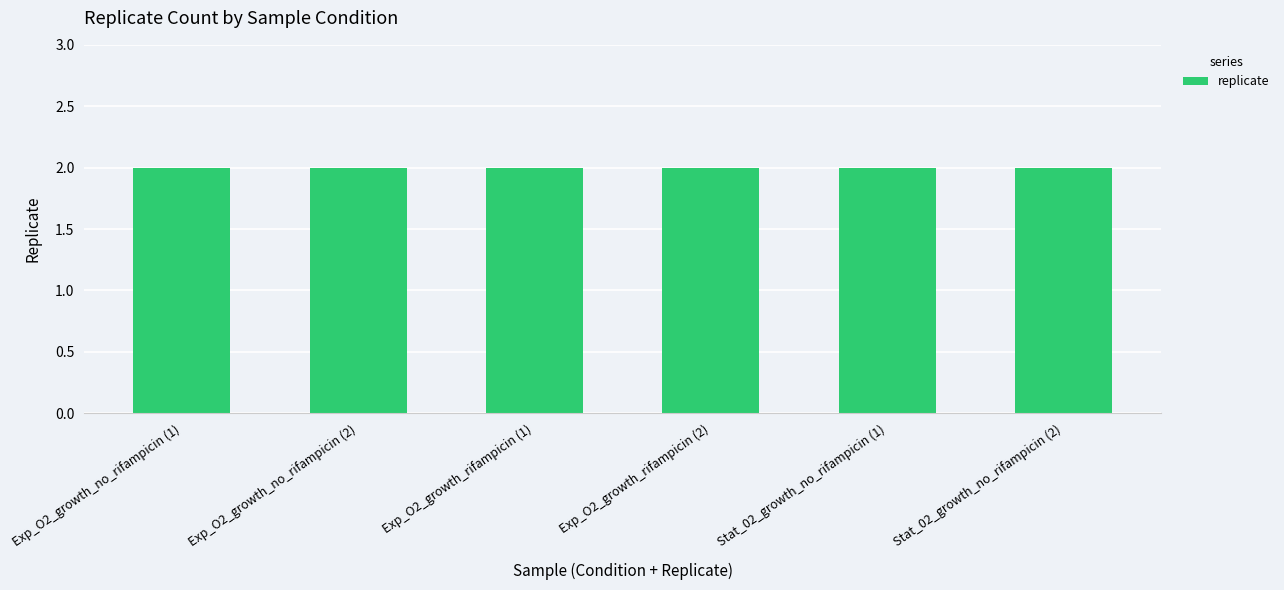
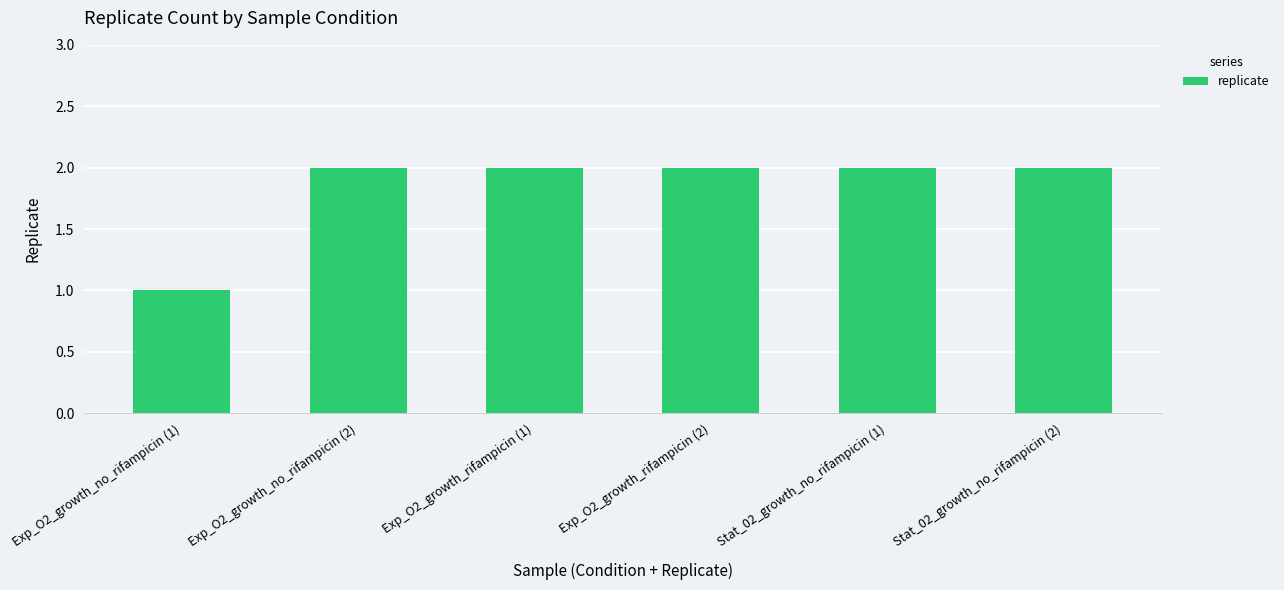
Exp_O2_growth_no_rifampicin (1): 2 -> 1
